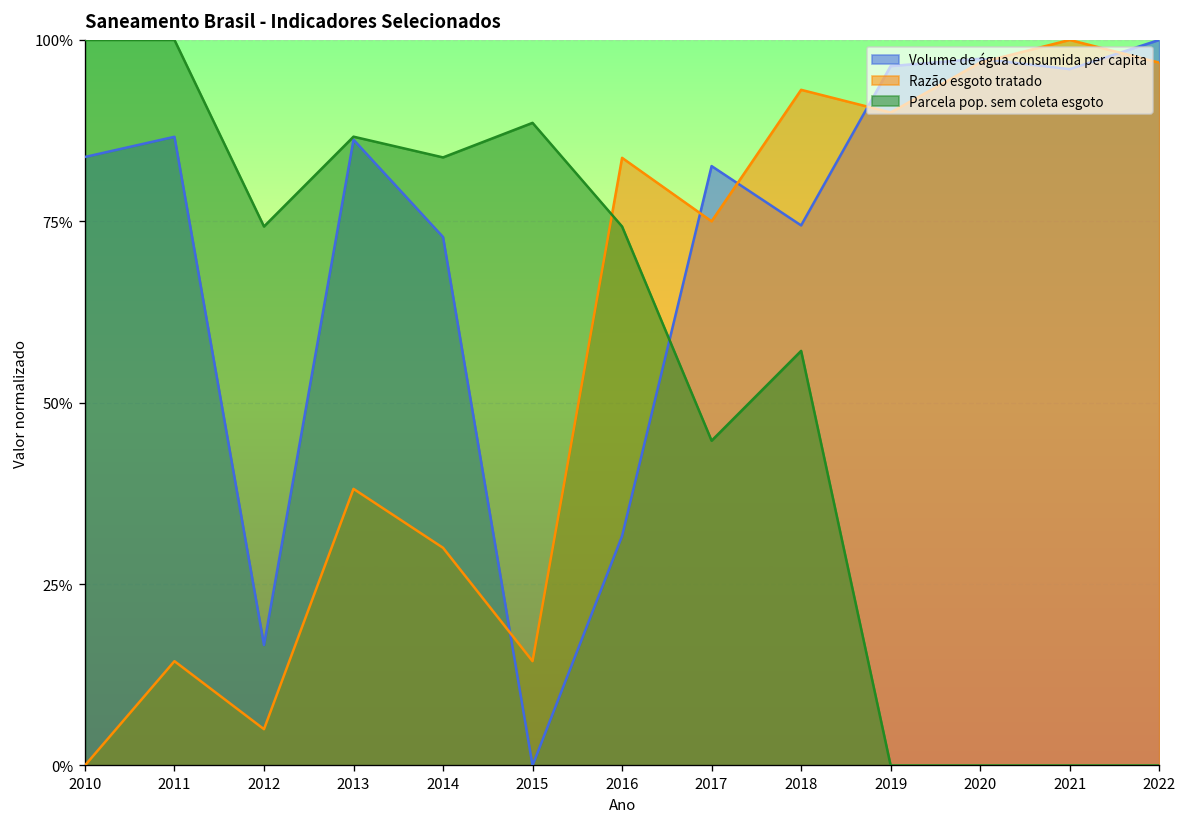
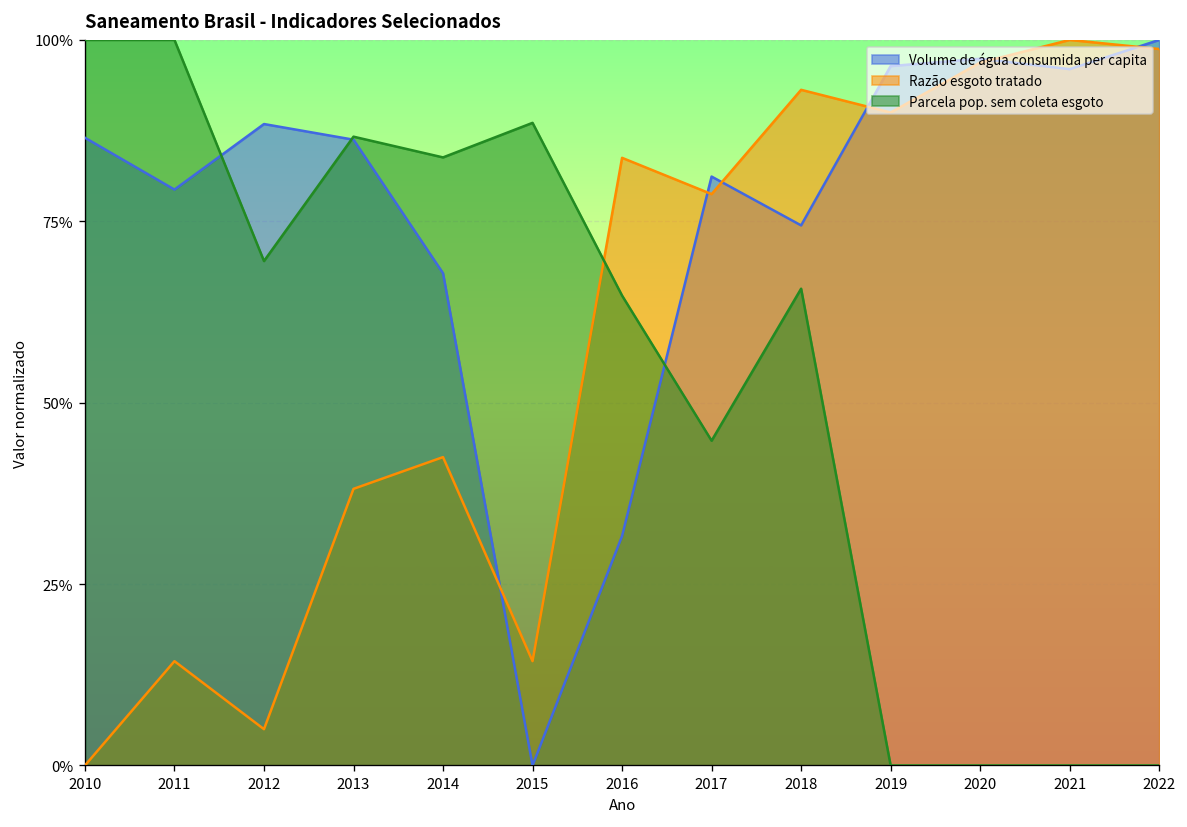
Volume de água consumida per capita, 2010: 84% -> 87%
Volume de água consumida per capita, 2011: 87% -> 79%
Volume de água consumida per capita, 2012: 17% -> 88%
Parcela pop. sem coleta esgoto, 2012: 74% -> 70%
Volume de água consumida per capita, 2014: 73% -> 68%
Razão esgoto tratado, 2014: 30% -> 43%
Parcela pop. sem coleta esgoto, 2016: 74% -> 65%
Volume de água consumida per capita, 2017: 83% -> 81%
Razão esgoto tratado, 2017: 75% -> 79%
Parcela pop. sem coleta esgoto, 2018: 57% -> 66%
Razão esgoto tratado, 2022: 97% -> 99%
